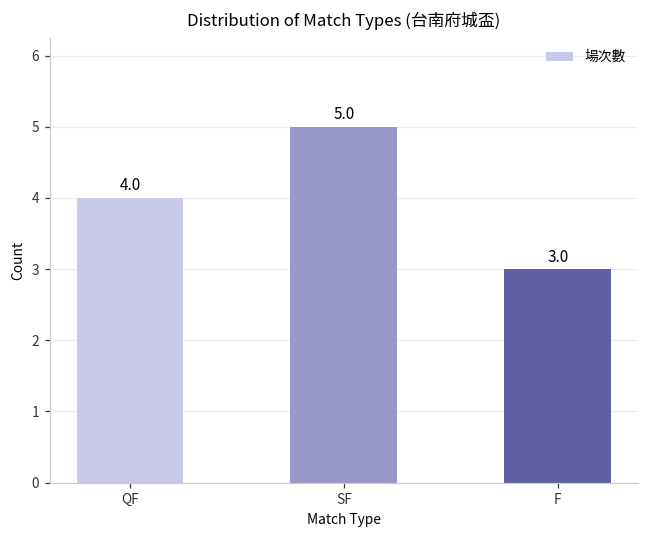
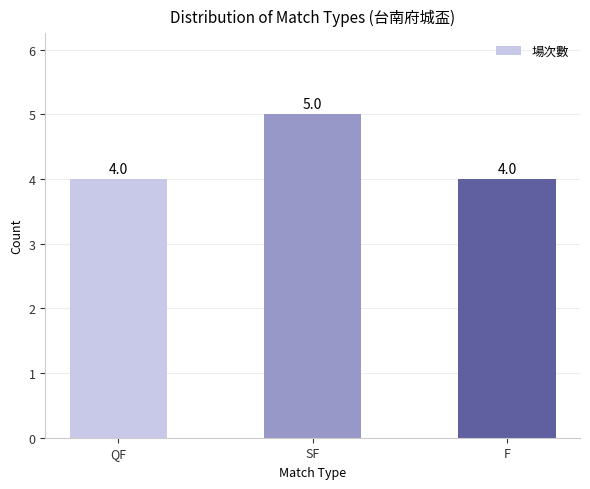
F: 3.0 -> 4.0
